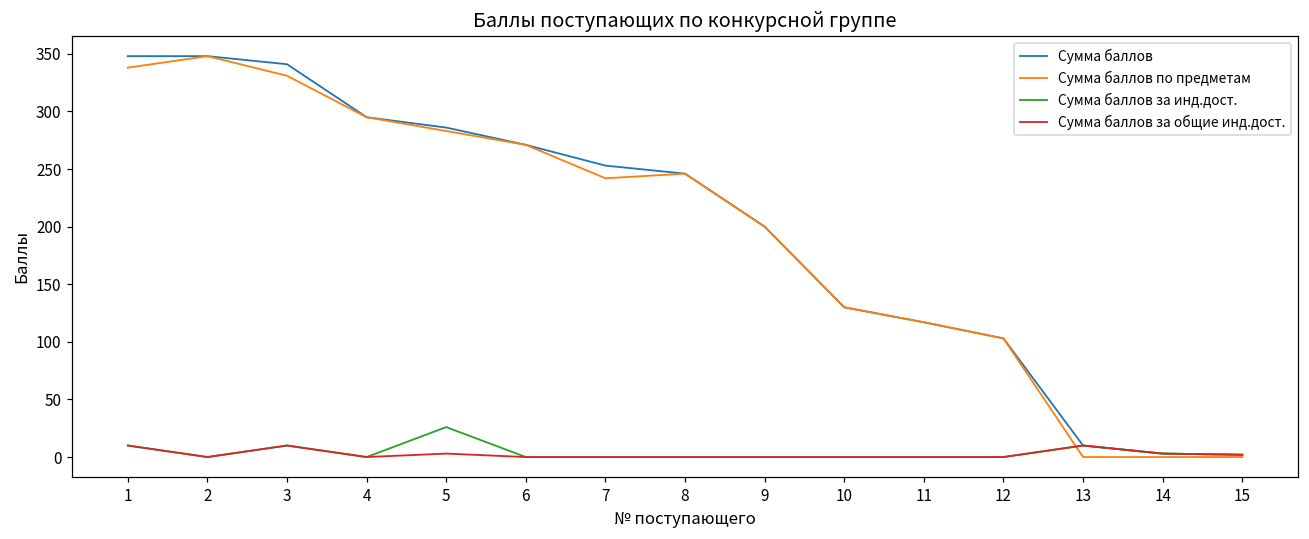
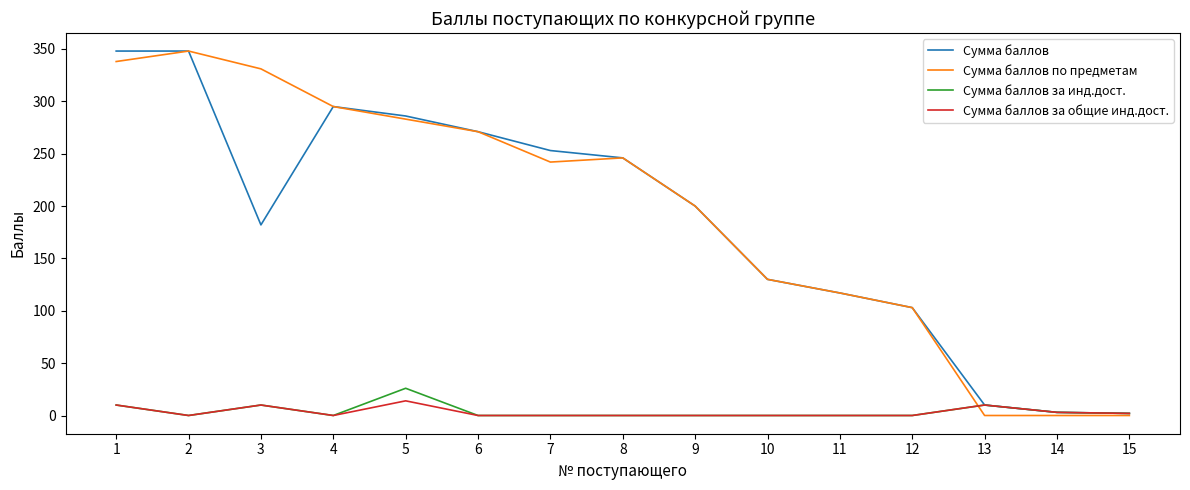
Сумма баллов, 3: 341 -> 182
Сумма баллов за общие инд.дост., 5: 3 -> 14
